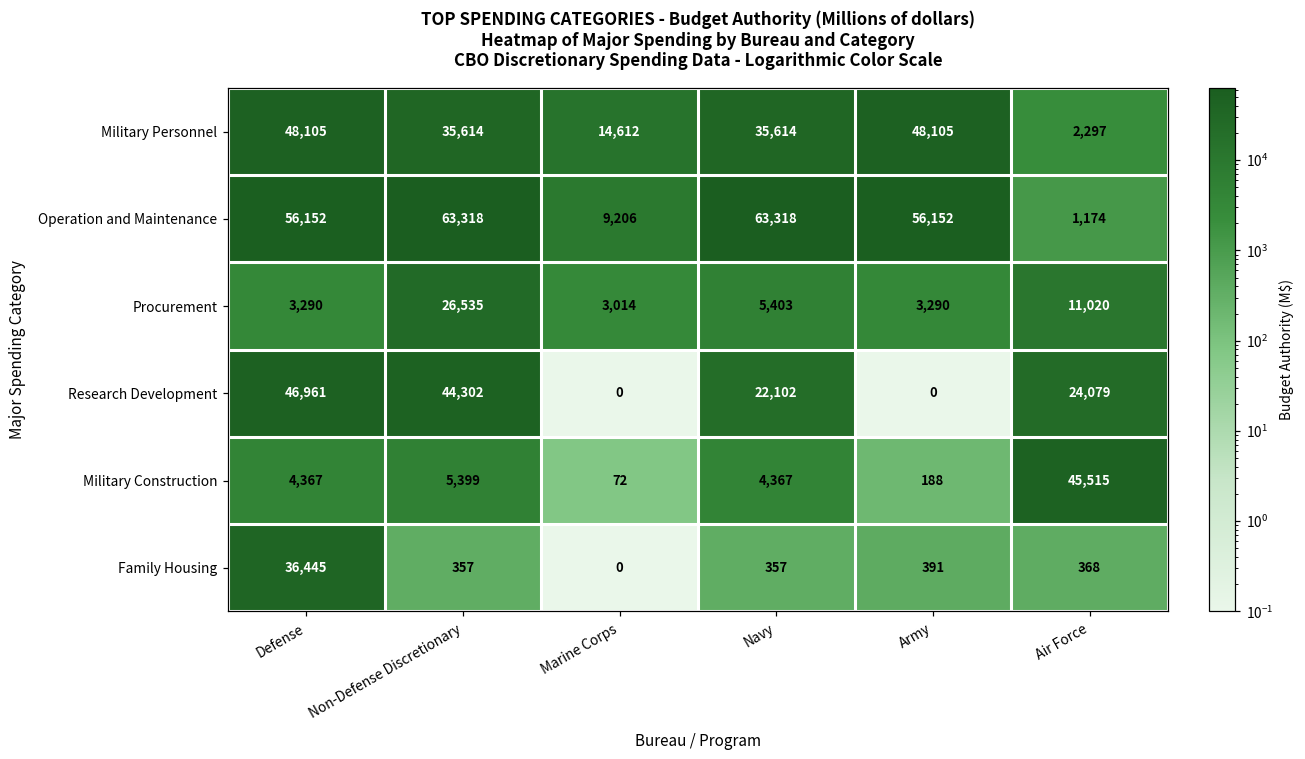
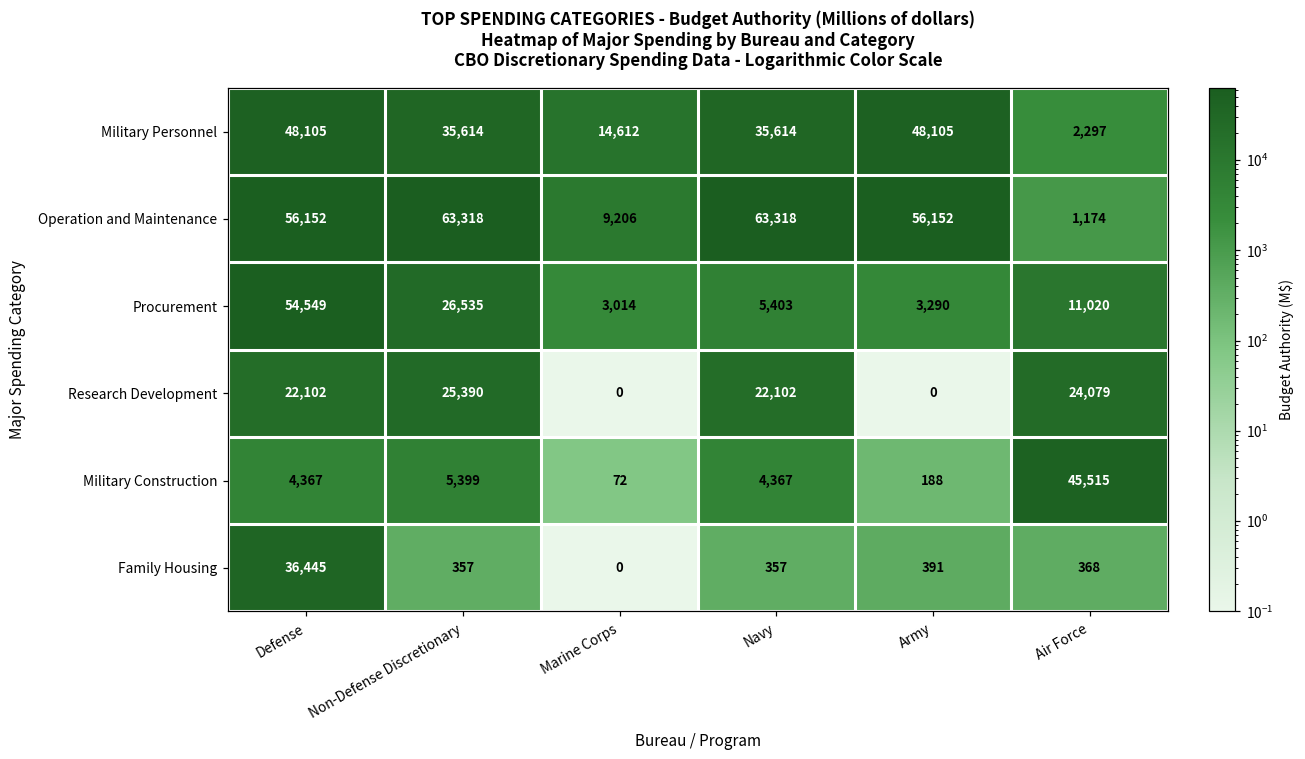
Procurement, Defense: 3,290 -> 54,549
Research Development, Defense: 46,961 -> 22,102
Research Development, Non-Defense Discretionary: 44,302 -> 25,390
